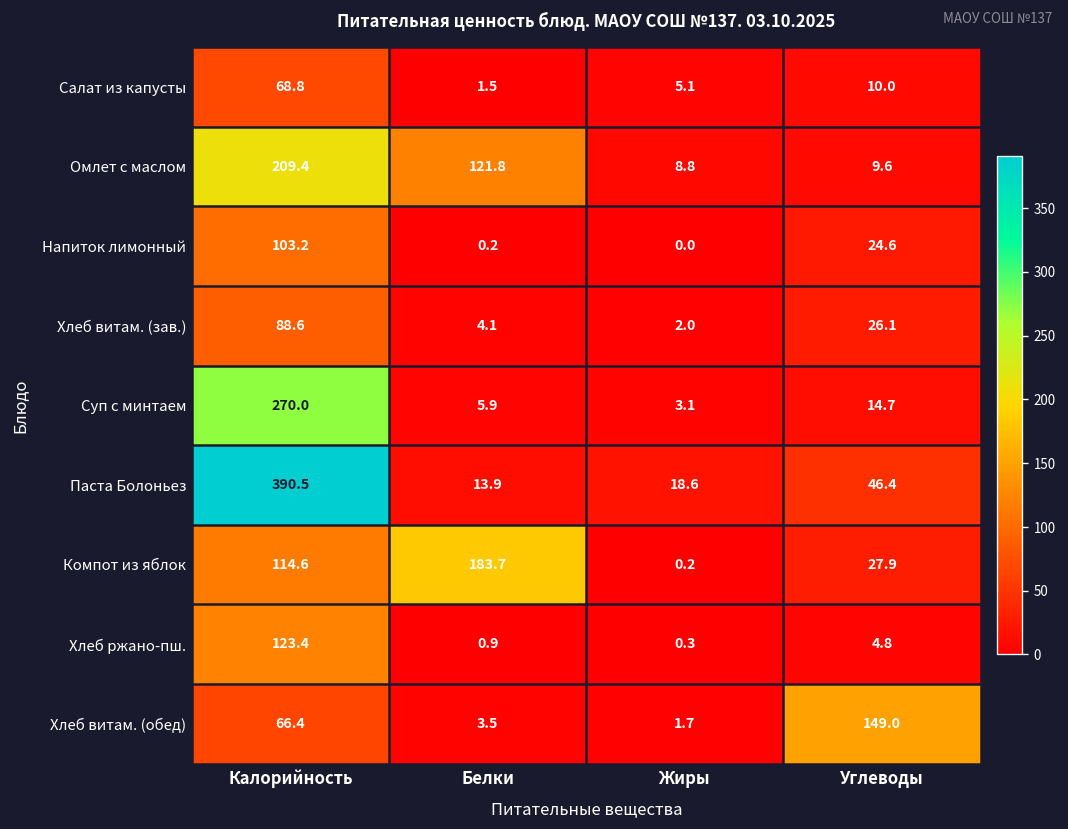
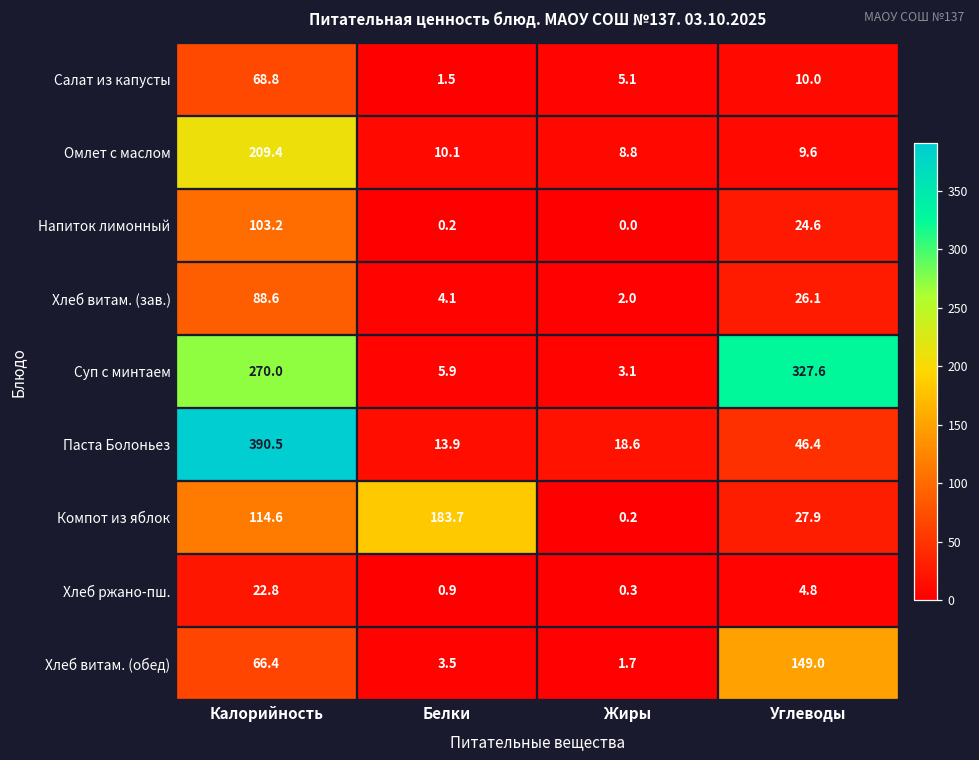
Омлет с маслом, Белки: 121.8 -> 10.1
Суп с минтаем, Углеводы: 14.7 -> 327.6
Хлеб ржано-пш., Калорийность: 123.4 -> 22.8
